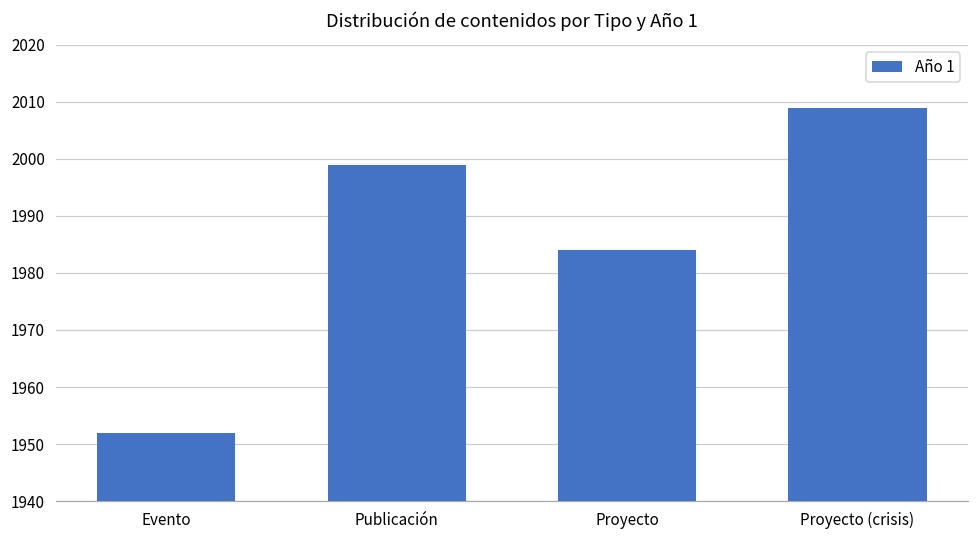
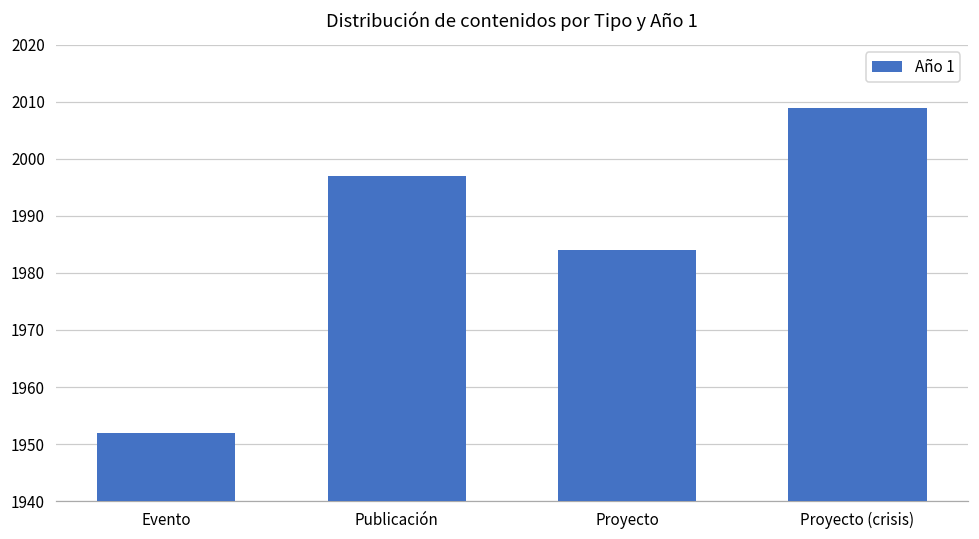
Publicación: 1999 -> 1997
